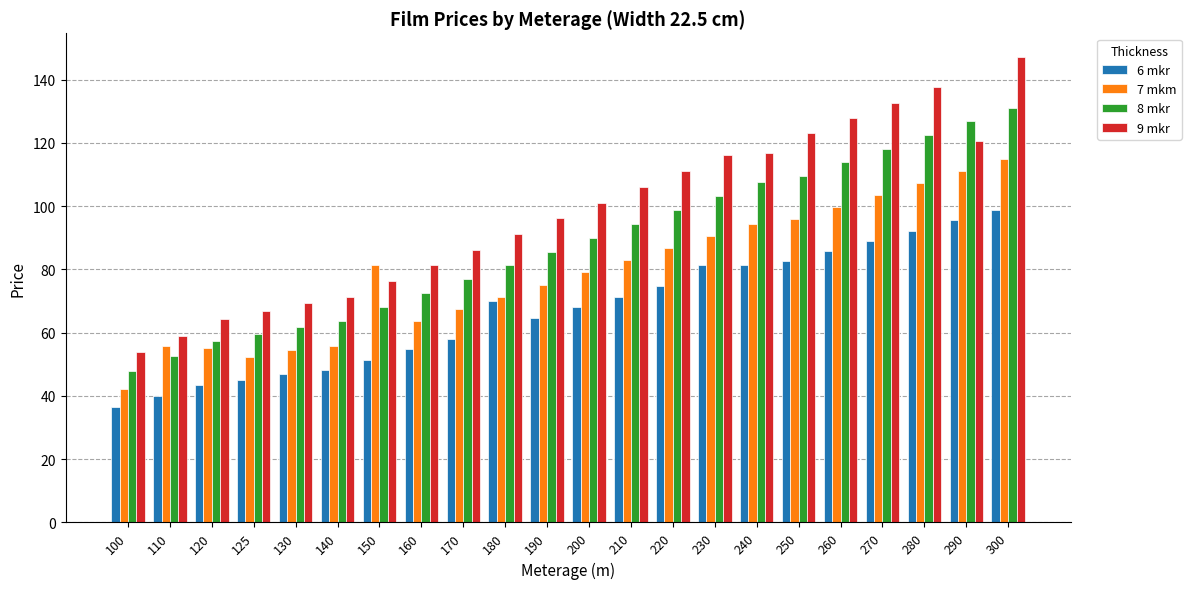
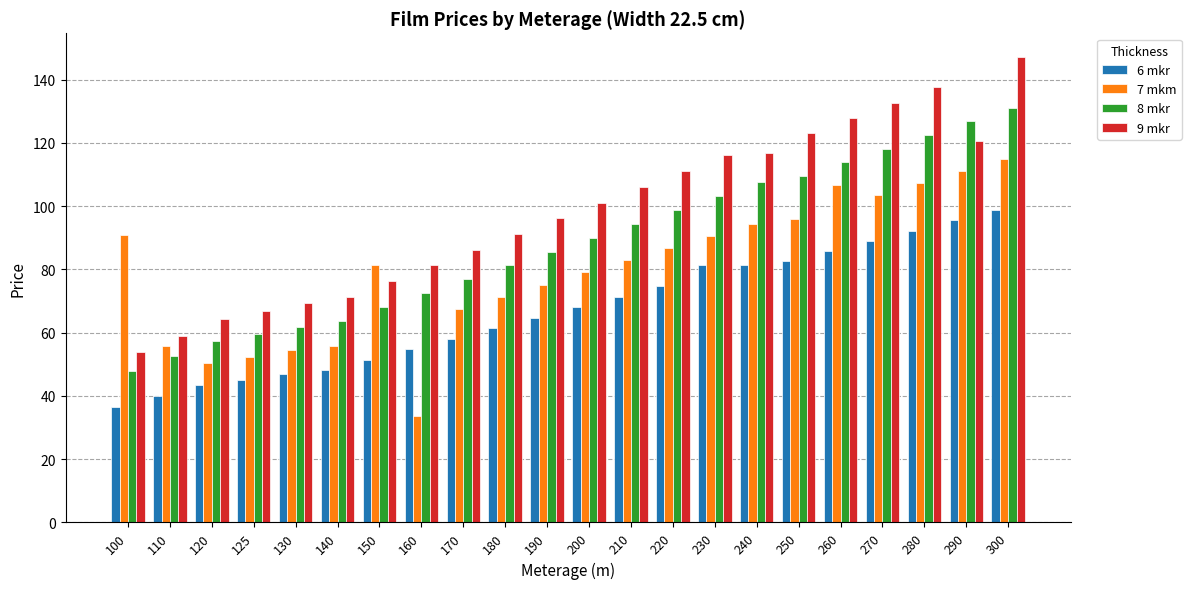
7 mkm, 100: 42 -> 91
7 mkm, 120: 55 -> 50
7 mkm, 160: 64 -> 34
6 mkr, 180: 70 -> 61
7 mkm, 260: 100 -> 107
